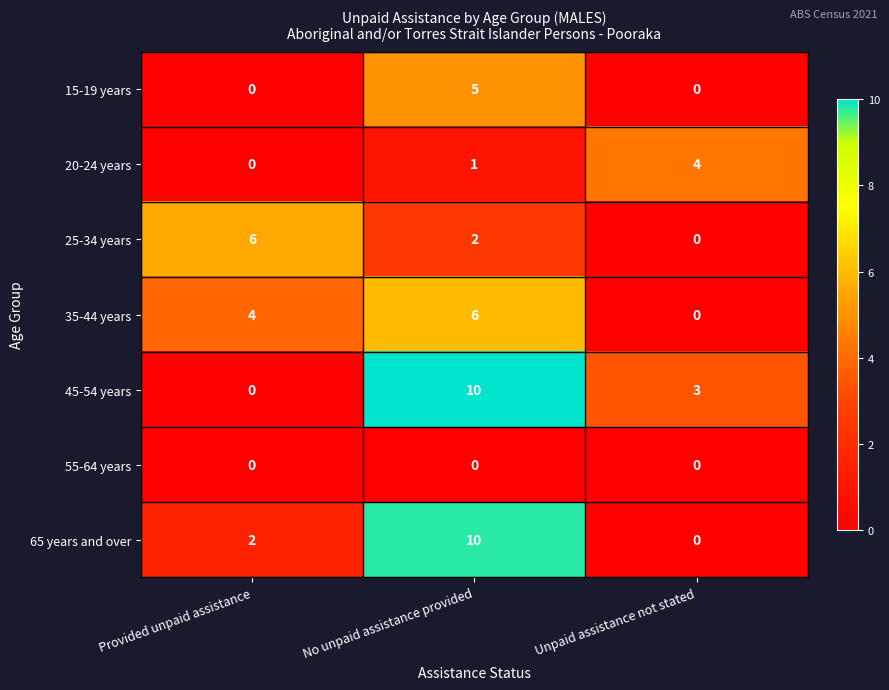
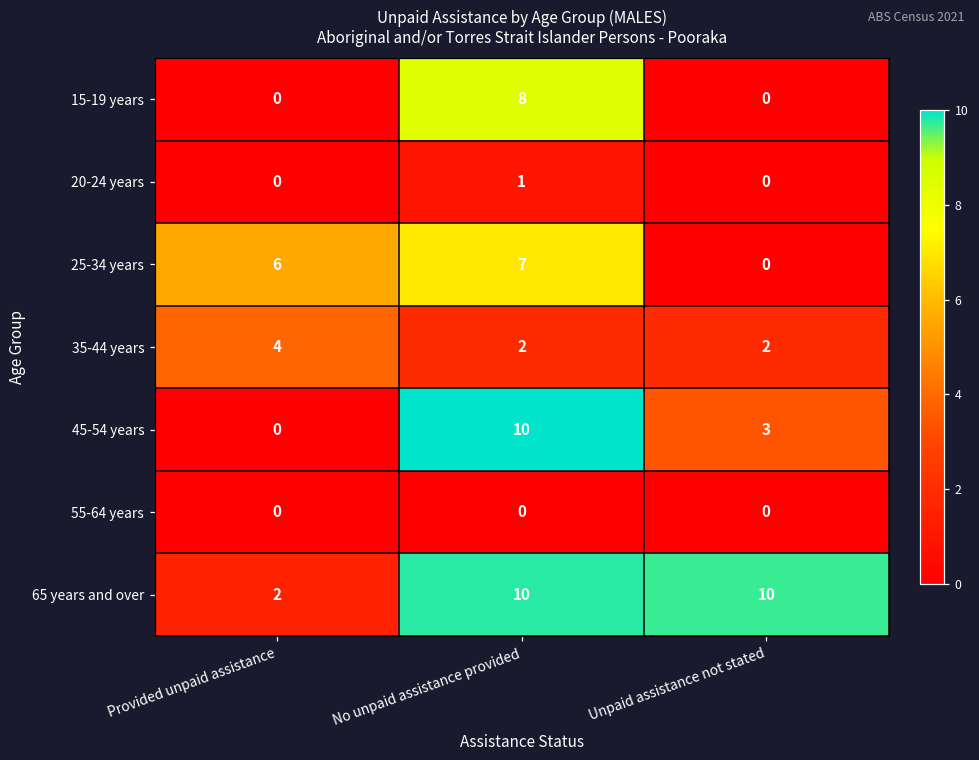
15-19 years, No unpaid assistance provided: 5 -> 8
20-24 years, Unpaid assistance not stated: 4 -> 0
25-34 years, No unpaid assistance provided: 2 -> 7
35-44 years, No unpaid assistance provided: 6 -> 2
35-44 years, Unpaid assistance not stated: 0 -> 2
65 years and over, Unpaid assistance not stated: 0 -> 10
